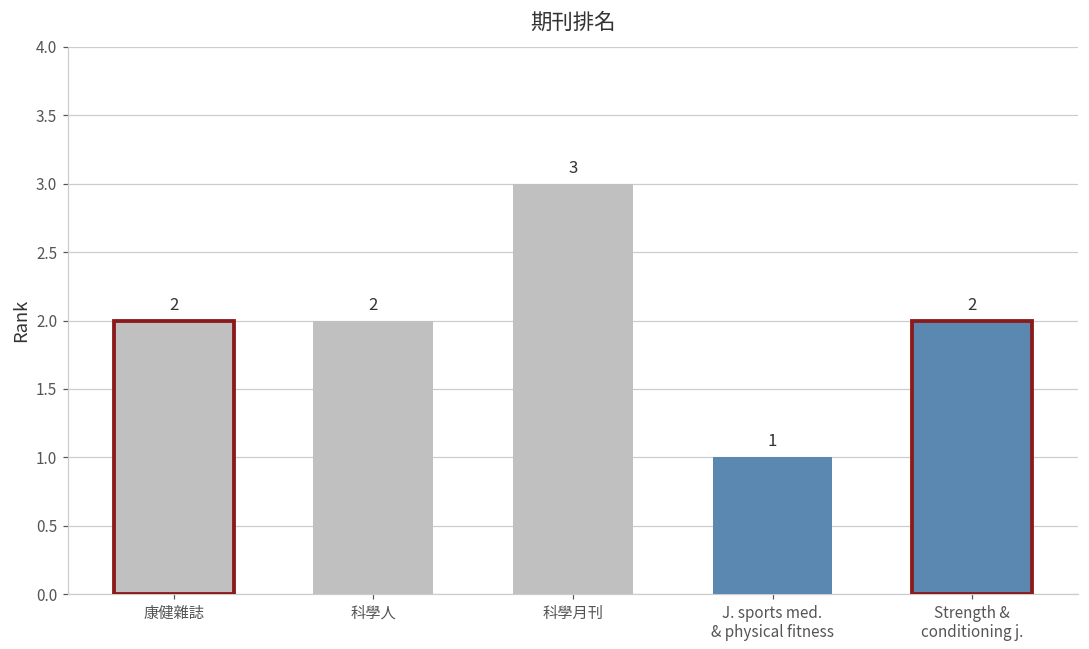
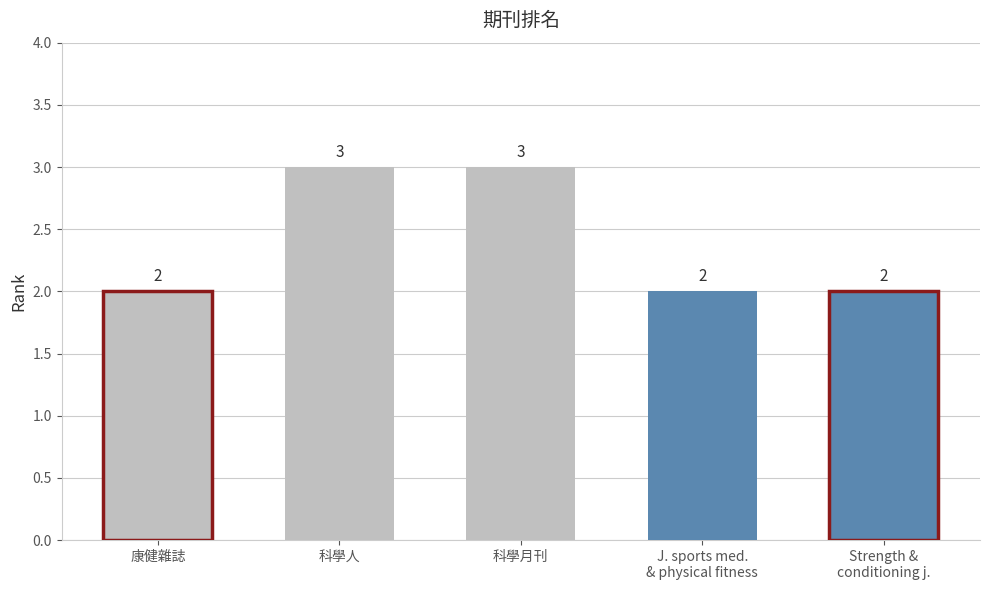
科學人: 2 -> 3
J. sports med. & physical fitness: 1 -> 2
